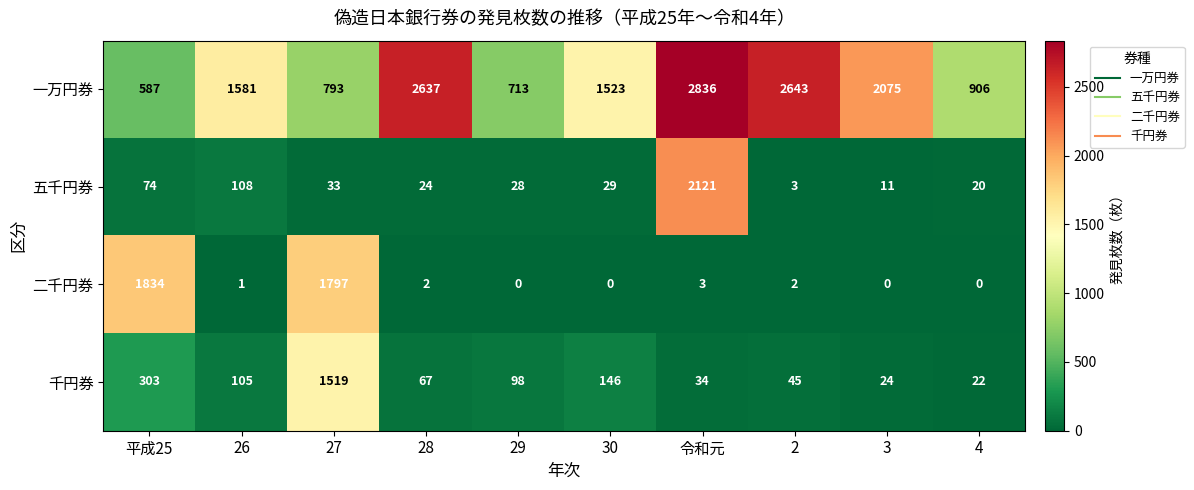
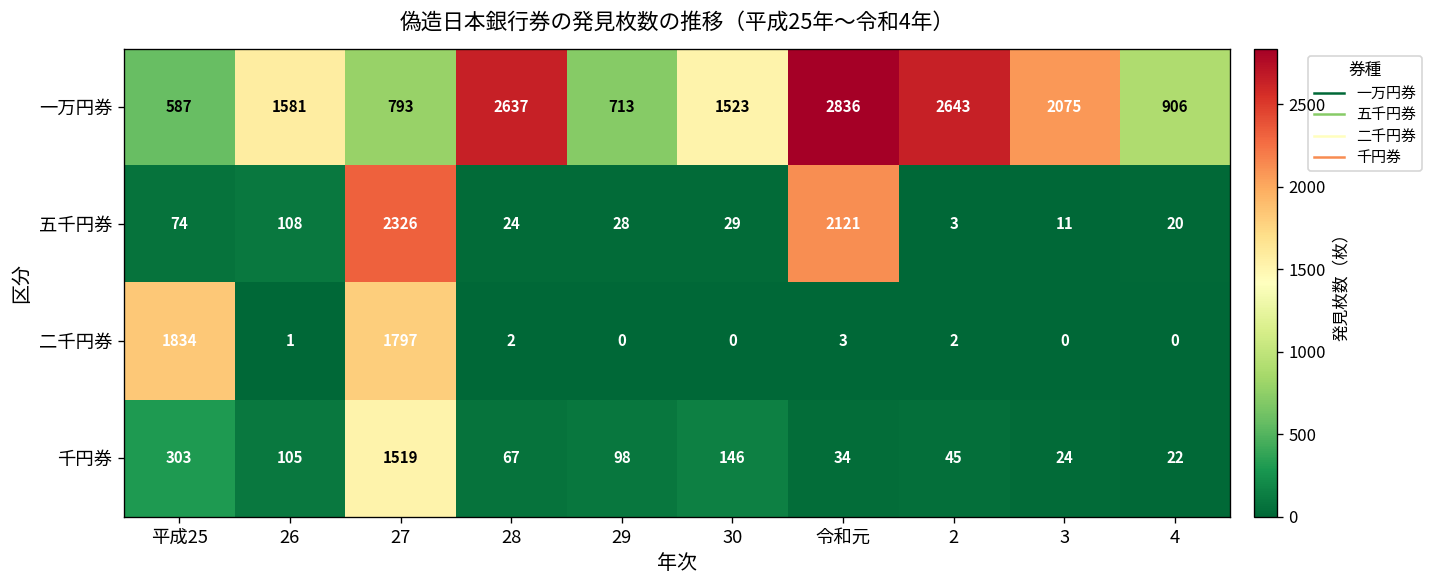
五千円券, 27: 33 -> 2326
